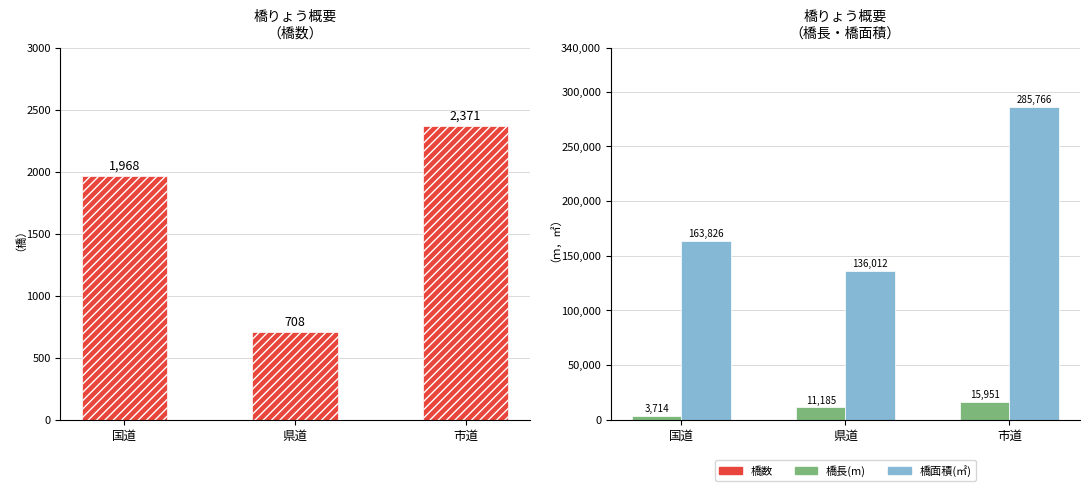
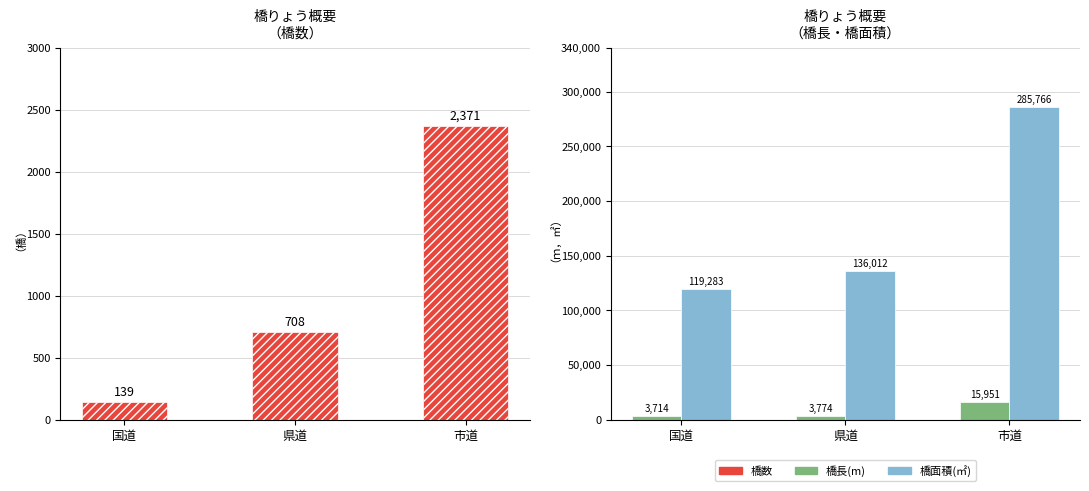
橋りょう概要 （橋数）, 国道: 1,968 -> 139
橋りょう概要 （橋長・橋面積）, 橋面積(㎡), 国道: 163,826 -> 119,283
橋りょう概要 （橋長・橋面積）, 橋長(m), 県道: 11,185 -> 3,774
